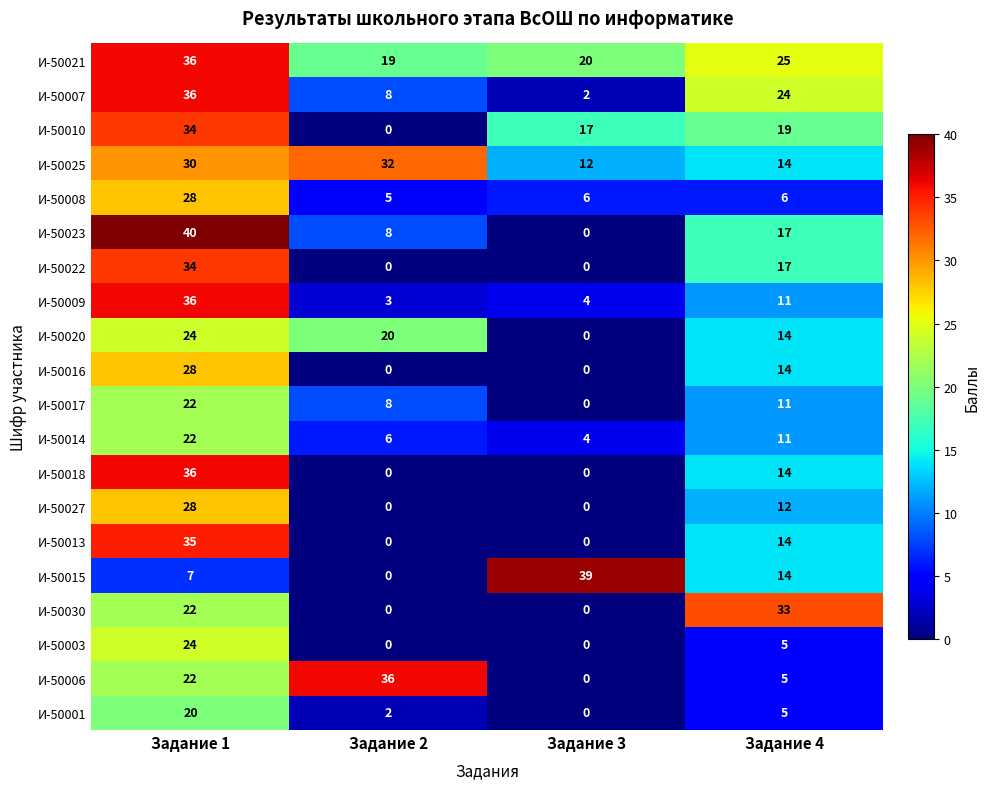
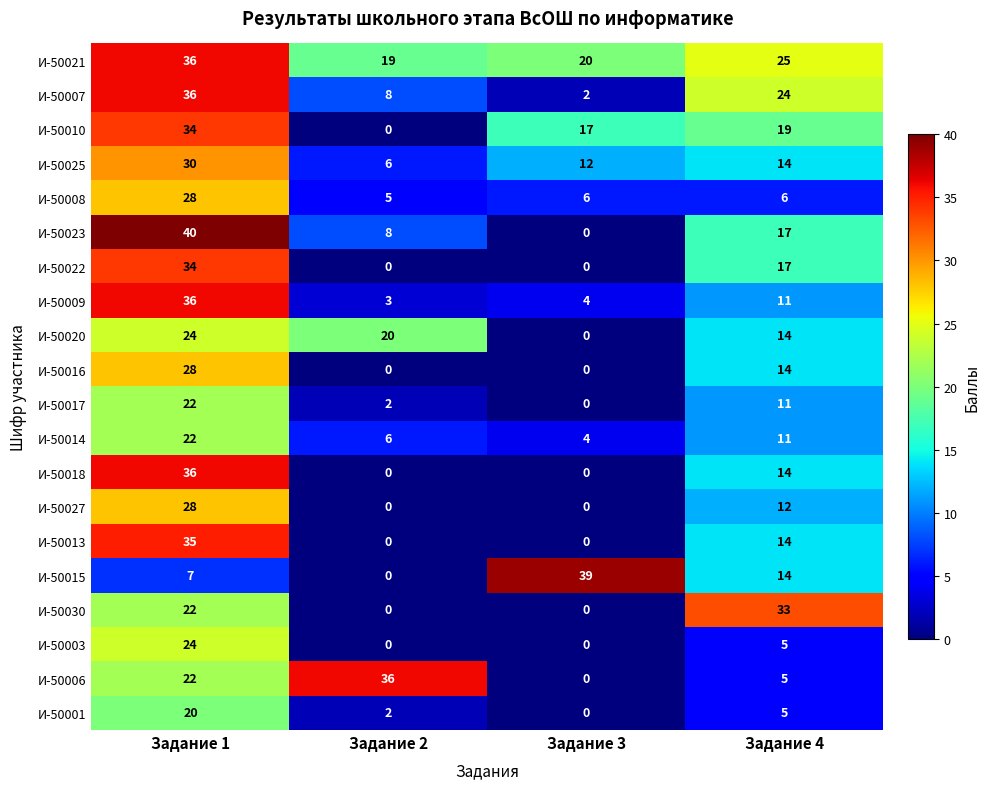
И-50025, Задание 2: 32 -> 6
И-50017, Задание 2: 8 -> 2
